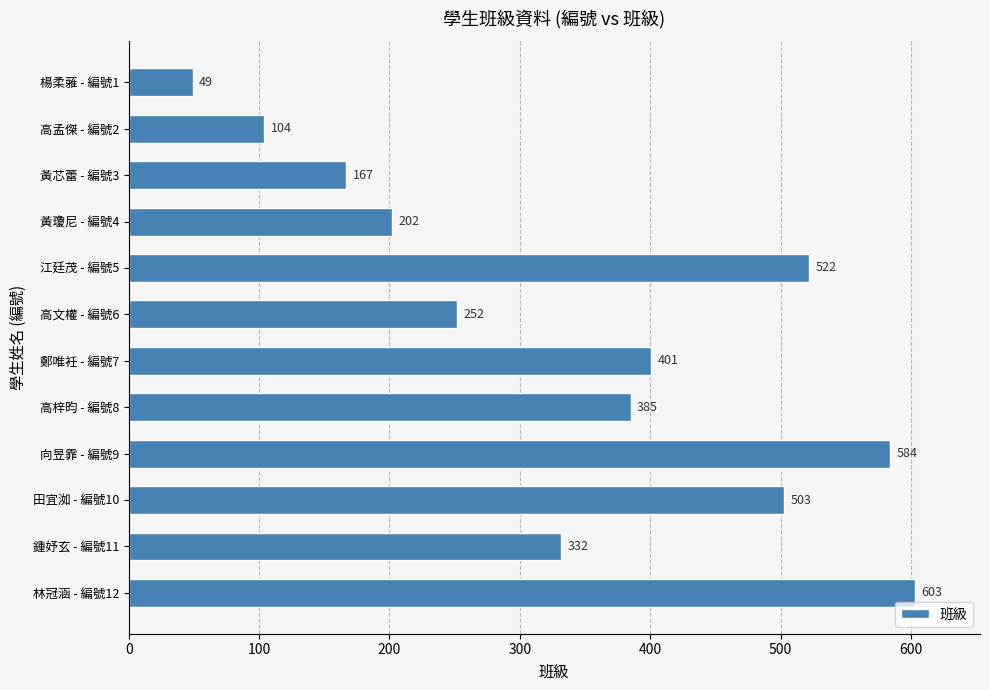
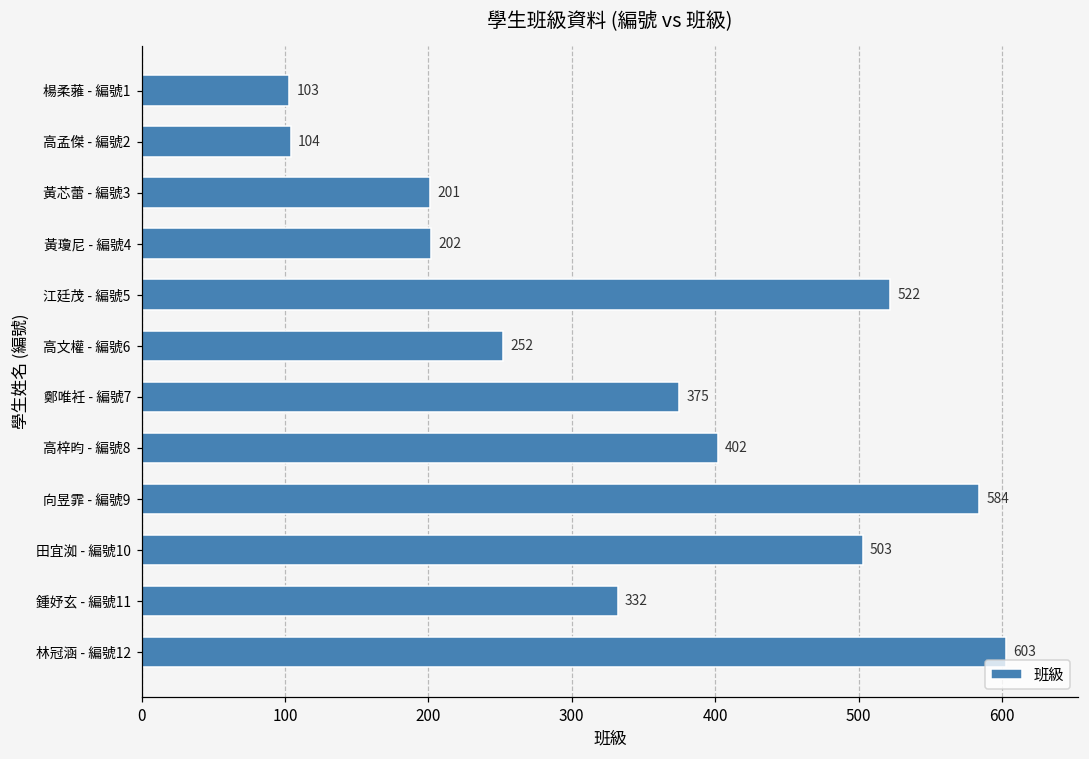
楊柔蕥 - 編號1: 49 -> 103
黃芯蕾 - 編號3: 167 -> 201
鄭唯衽 - 編號7: 401 -> 375
高梓昀 - 編號8: 385 -> 402
